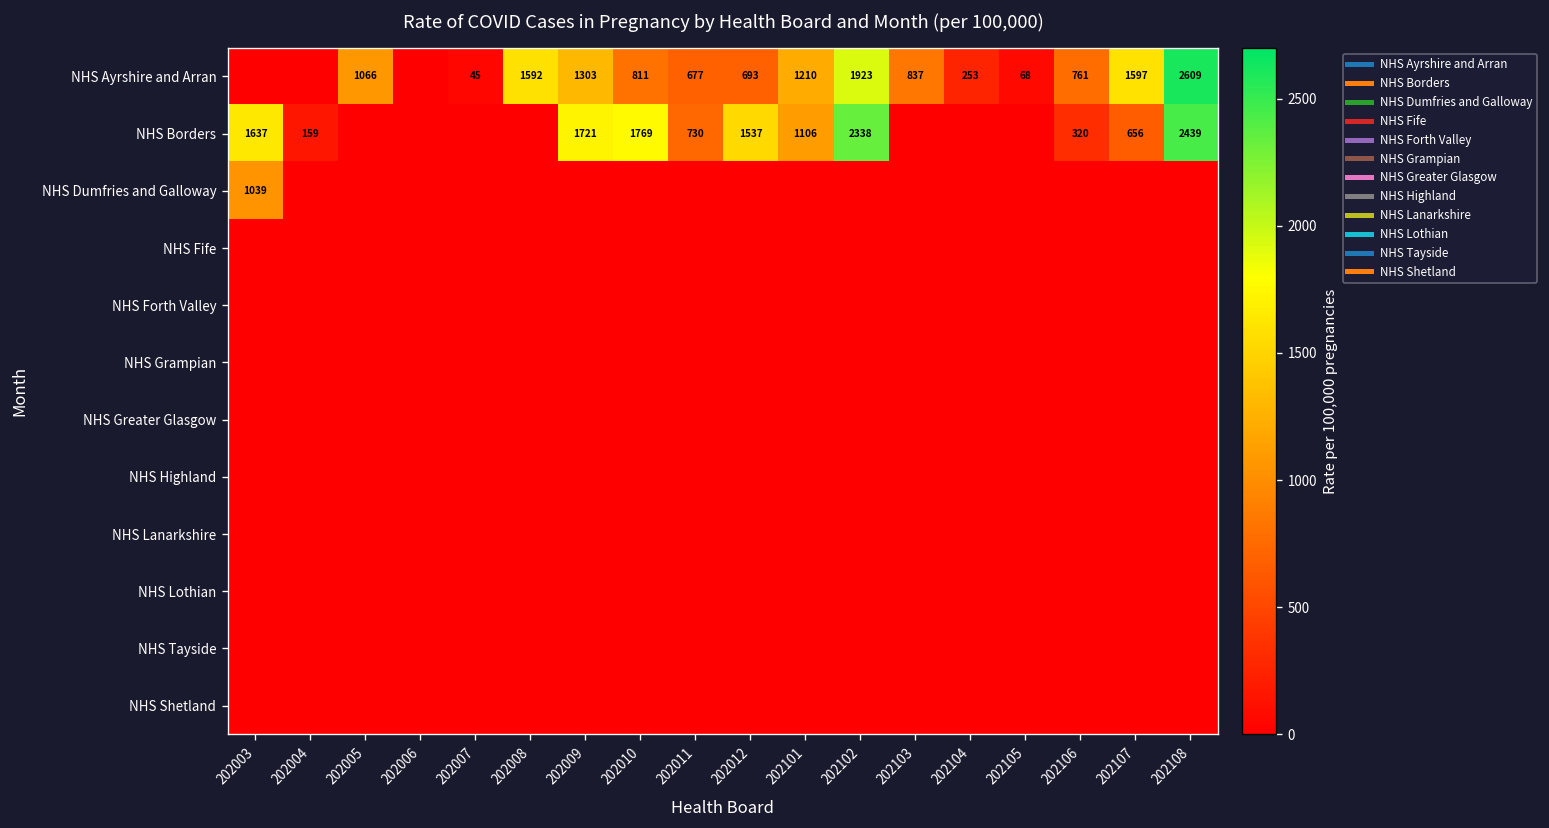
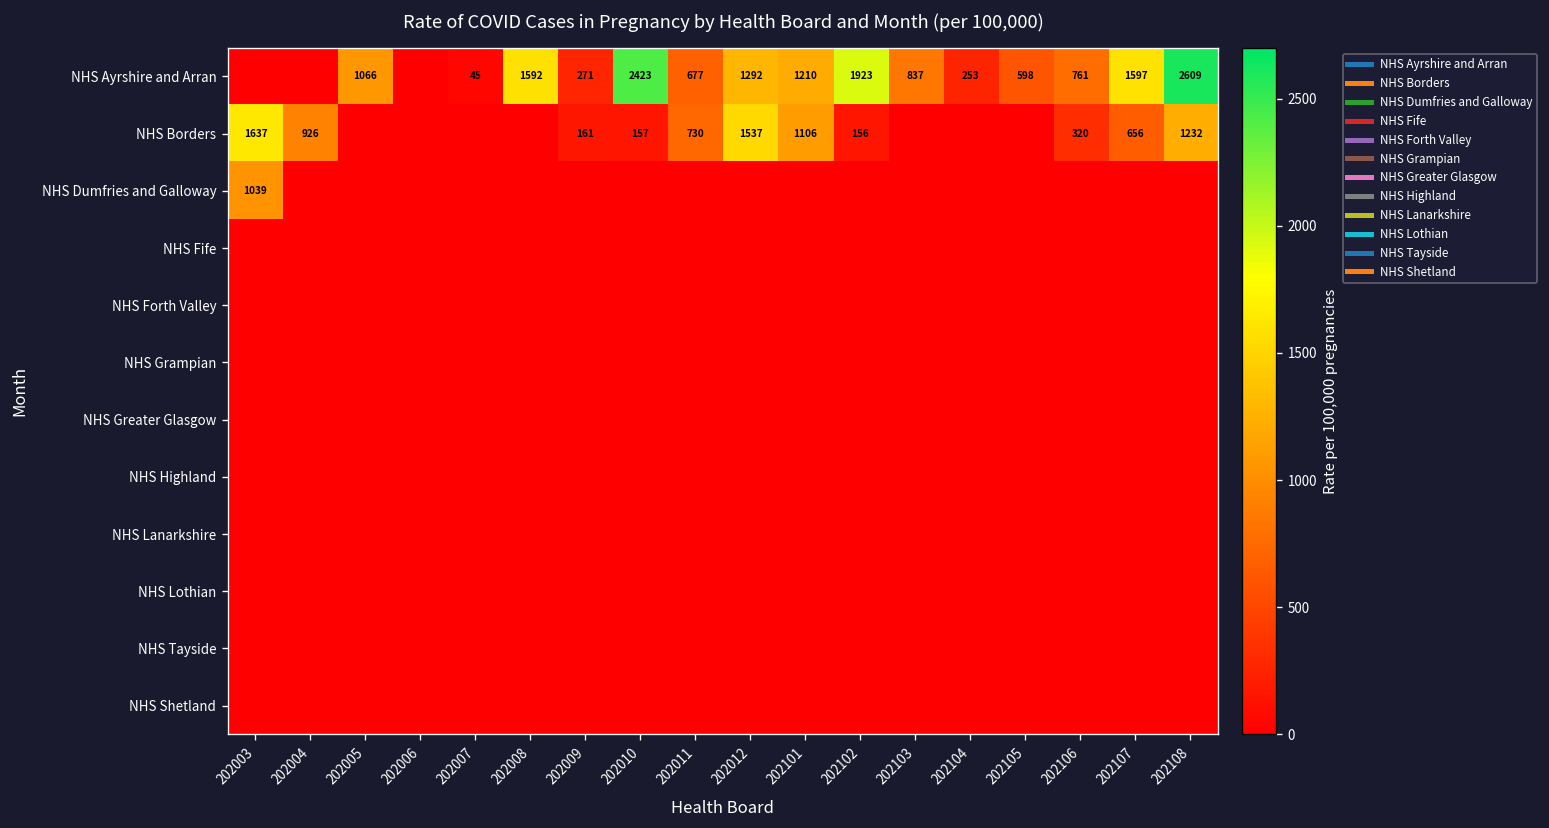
NHS Ayrshire and Arran, 202009: 1303 -> 271
NHS Ayrshire and Arran, 202010: 811 -> 2423
NHS Ayrshire and Arran, 202012: 693 -> 1292
NHS Ayrshire and Arran, 202105: 68 -> 598
NHS Borders, 202004: 159 -> 926
NHS Borders, 202009: 1721 -> 161
NHS Borders, 202010: 1769 -> 157
NHS Borders, 202102: 2338 -> 156
NHS Borders, 202108: 2439 -> 1232
